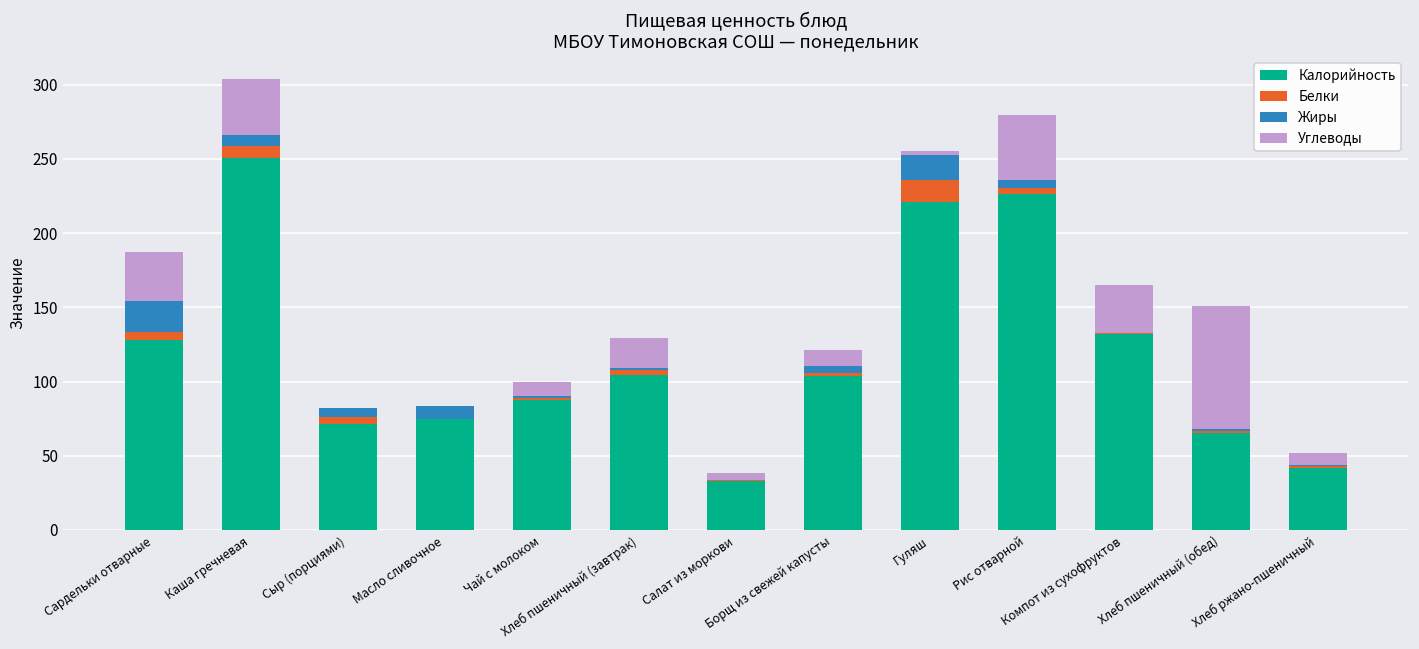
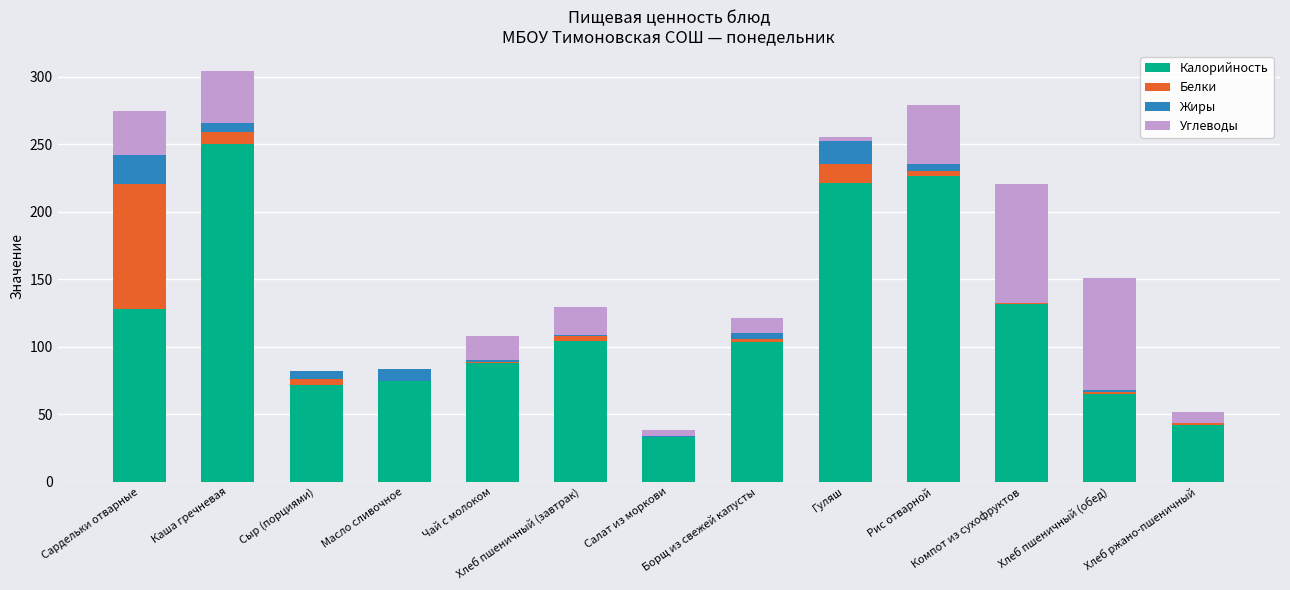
Белки, Сардельки отварные: 5 -> 93
Углеводы, Чай с молоком: 9 -> 18
Углеводы, Компот из сухофруктов: 32 -> 88
